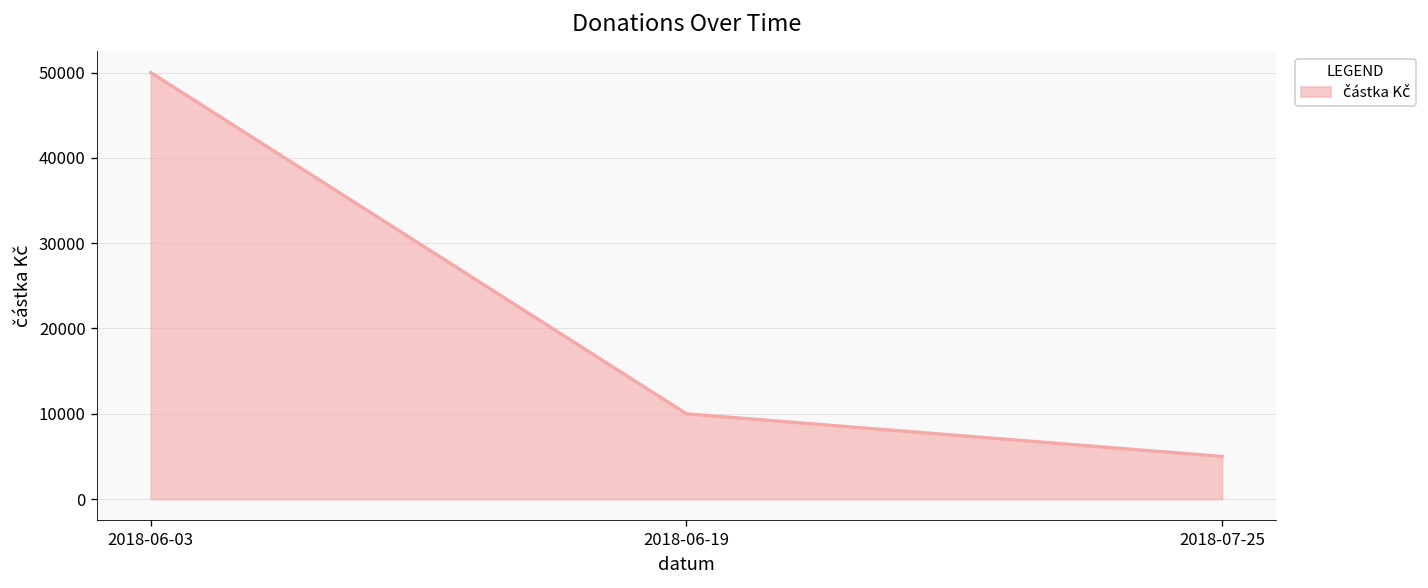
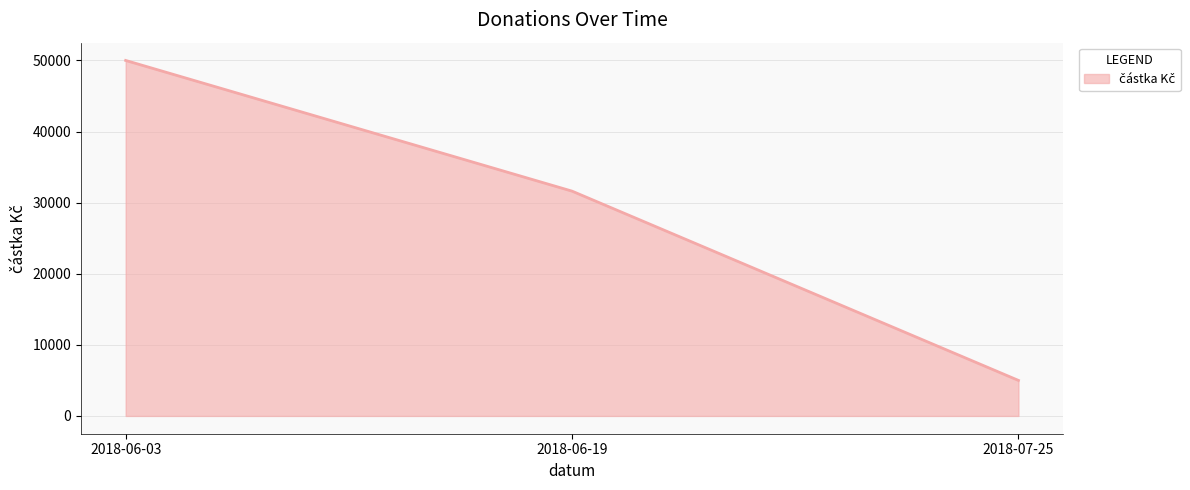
2018-06-19: 10000 -> 32000
